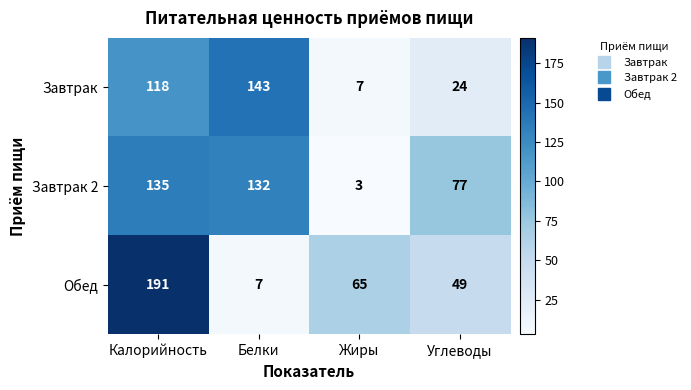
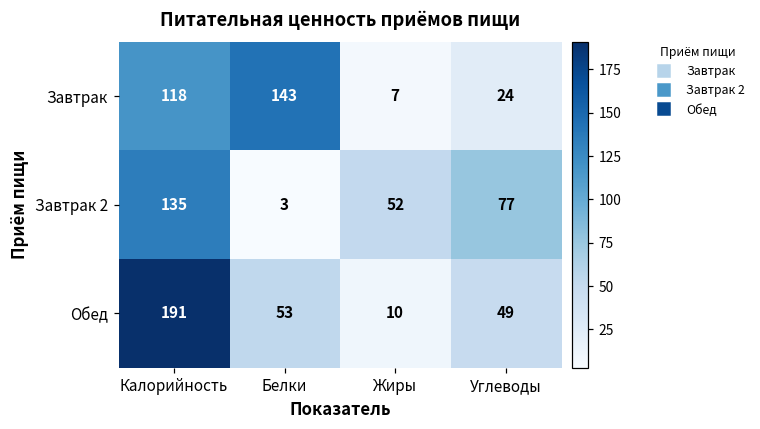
Завтрак 2, Белки: 132 -> 3
Завтрак 2, Жиры: 3 -> 52
Обед, Белки: 7 -> 53
Обед, Жиры: 65 -> 10
